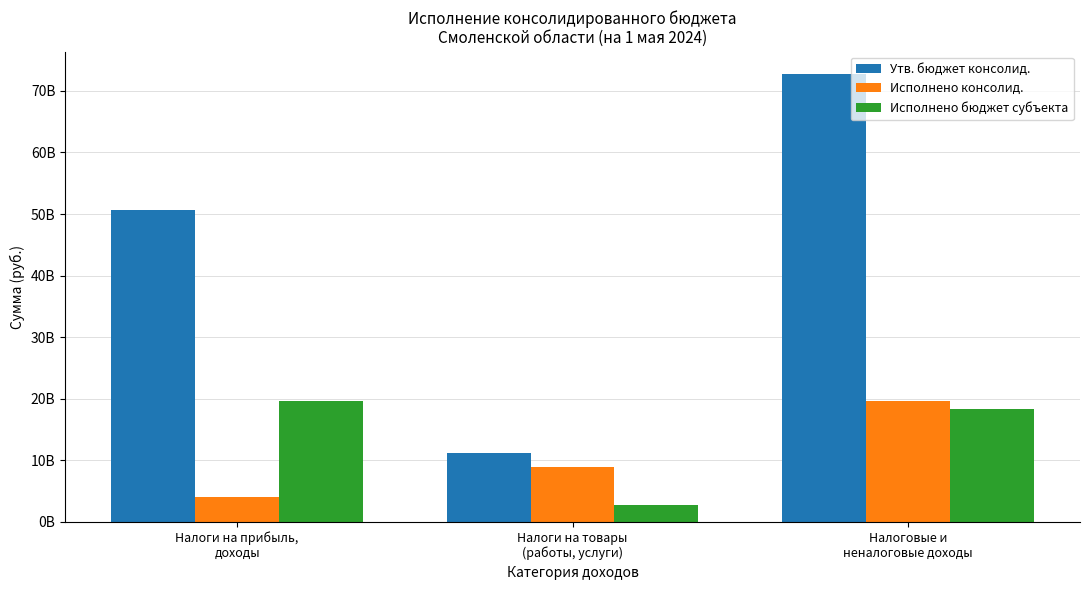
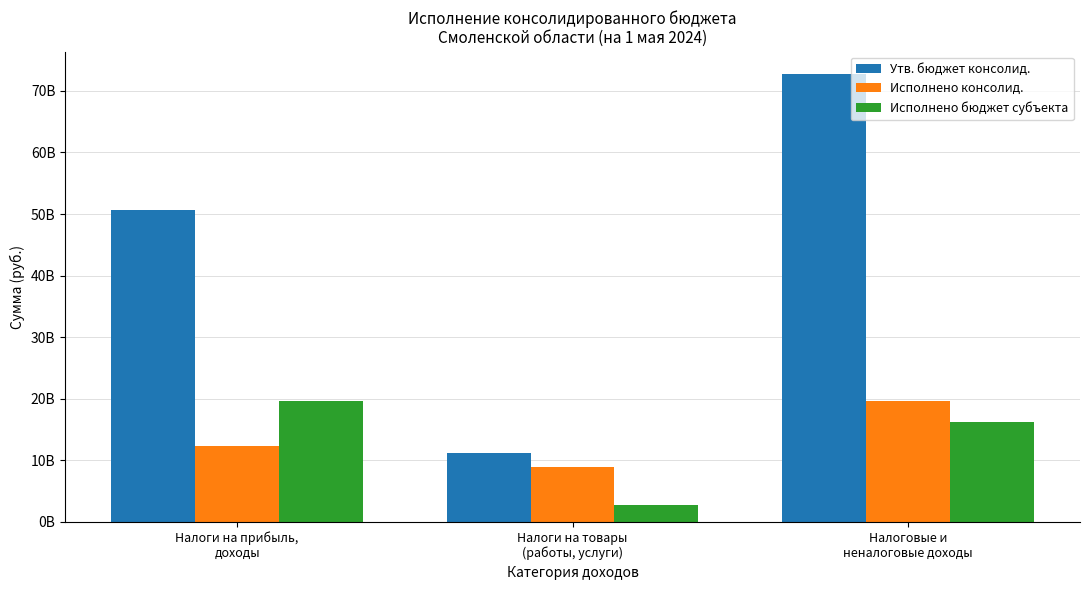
Исполнено консолид., Налоги на прибыль, доходы: 4000000000 -> 12000000000
Исполнено бюджет субъекта, Налоговые и неналоговые доходы: 18000000000 -> 16000000000
